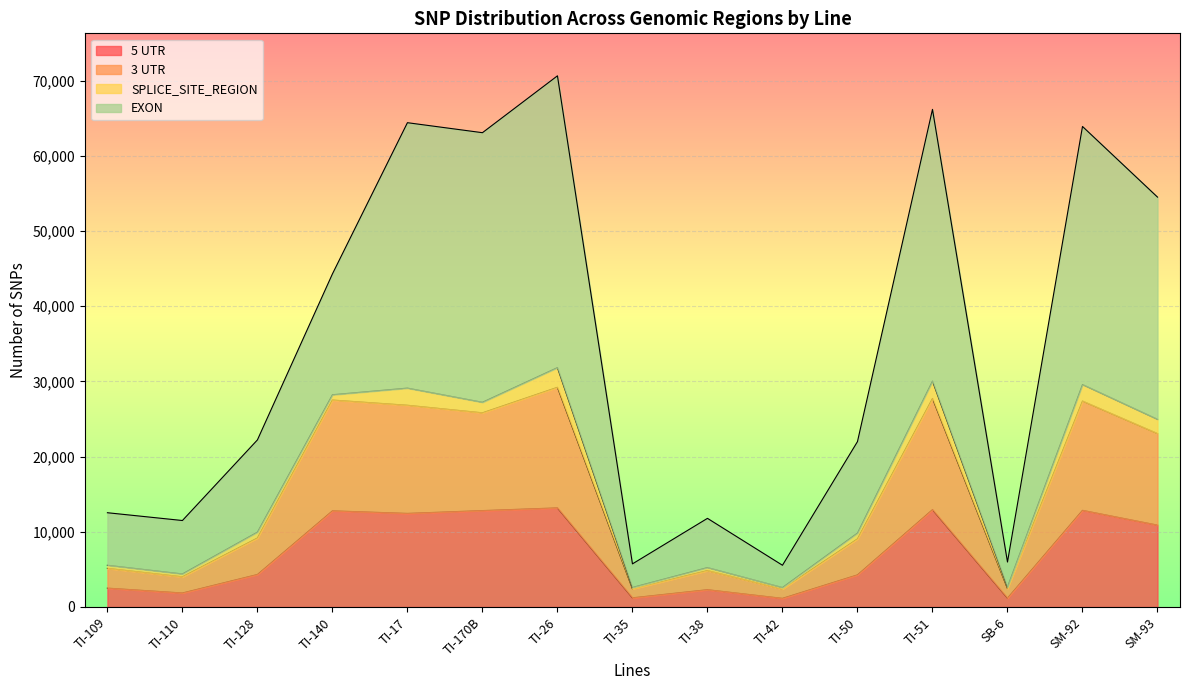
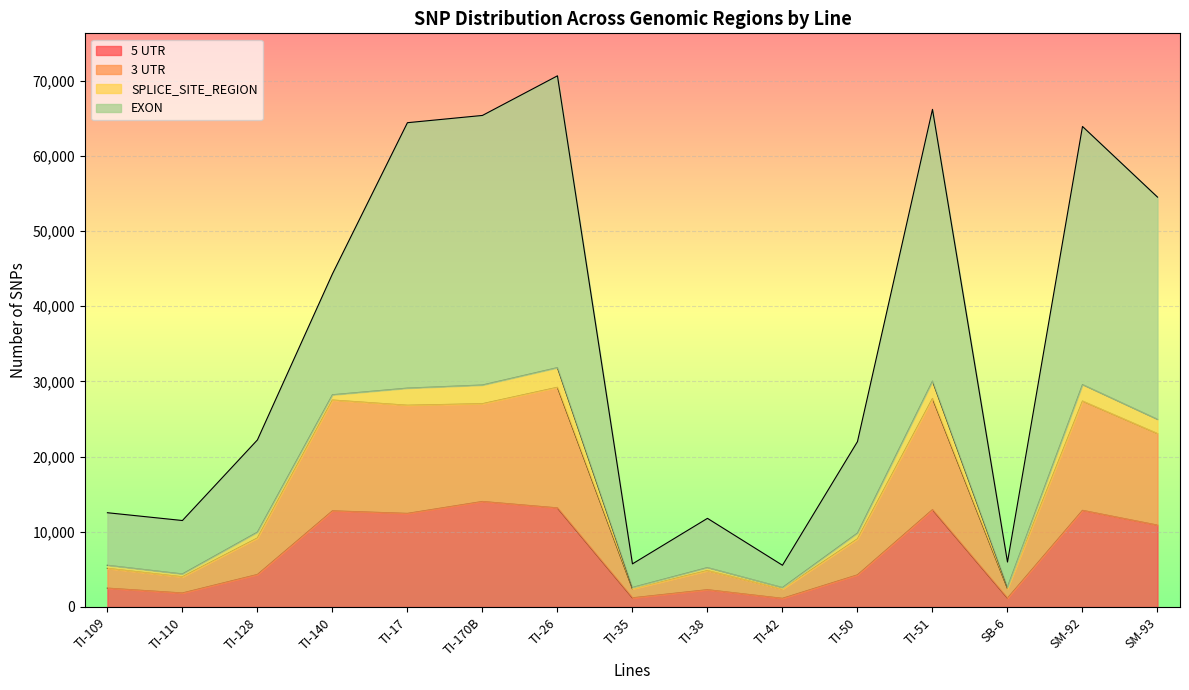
5 UTR, TI-170B: 13,000 -> 14,000
SPLICE_SITE_REGION, TI-170B: 1,000 -> 2,000
